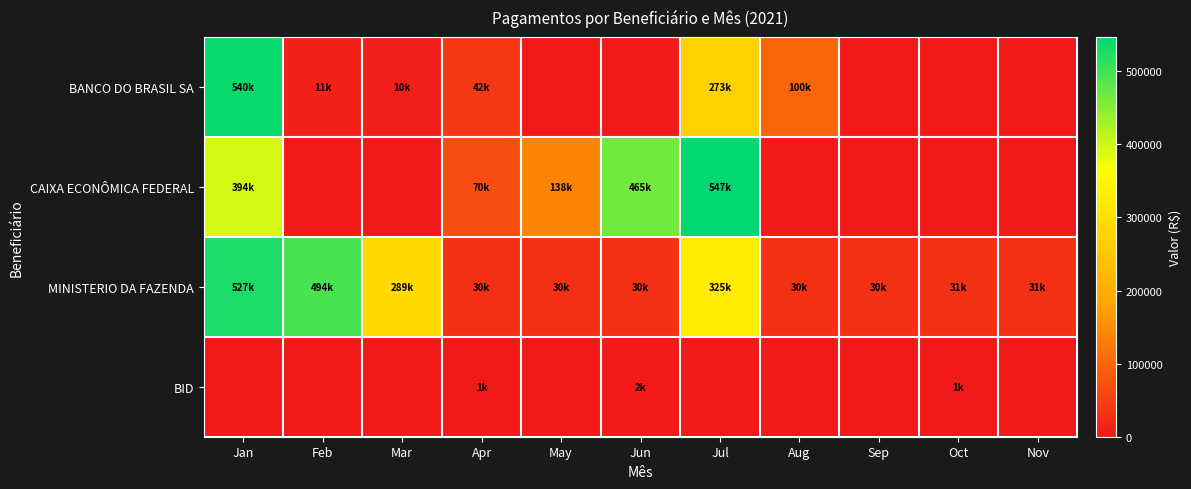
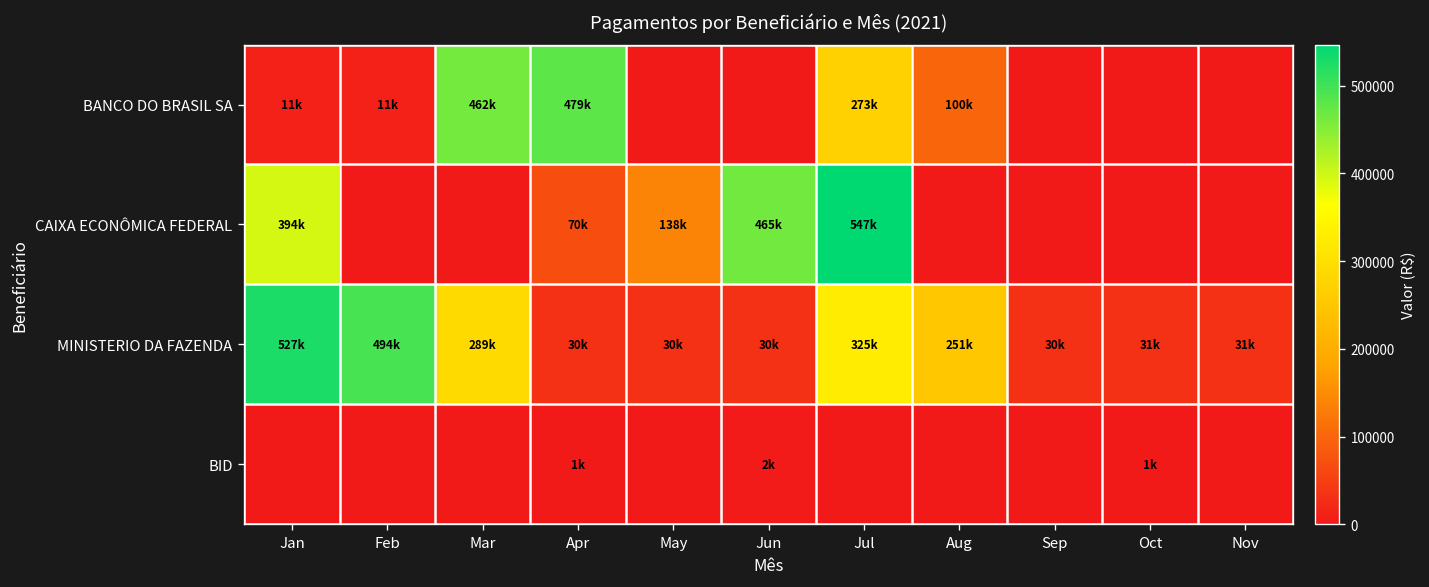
BANCO DO BRASIL SA, Jan: 540k -> 11k
BANCO DO BRASIL SA, Mar: 10k -> 462k
BANCO DO BRASIL SA, Apr: 42k -> 479k
MINISTERIO DA FAZENDA, Aug: 30k -> 251k
